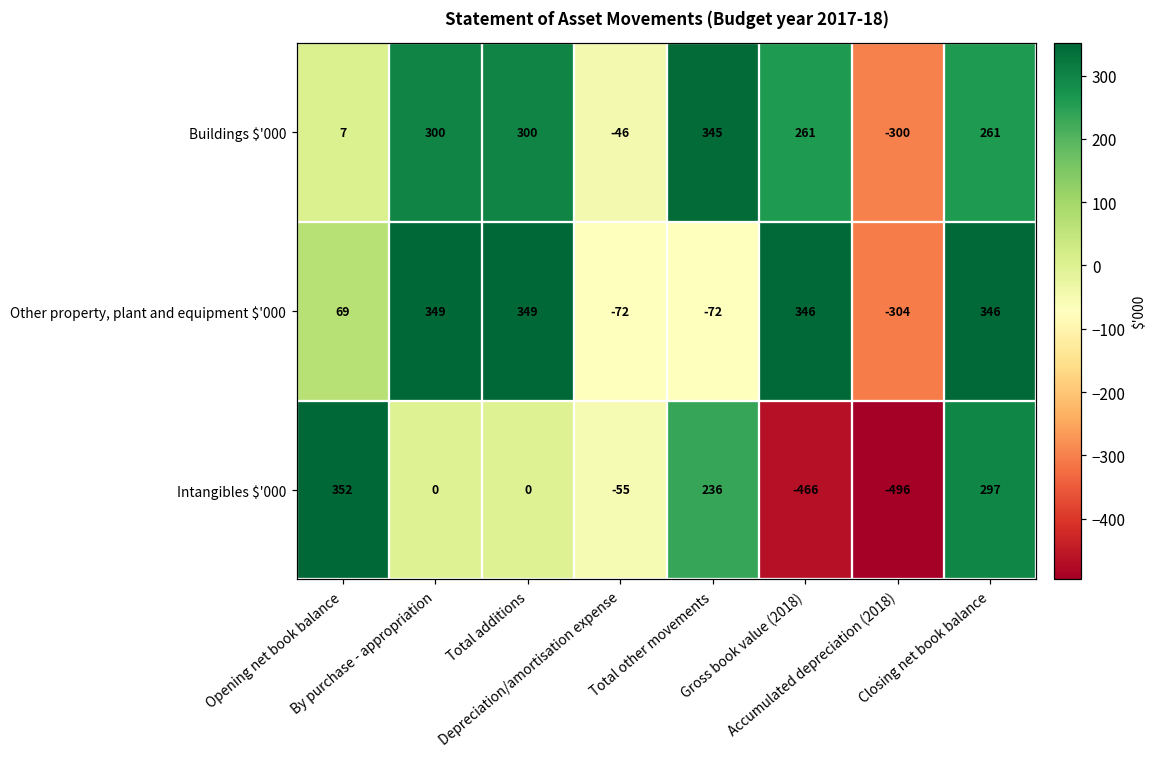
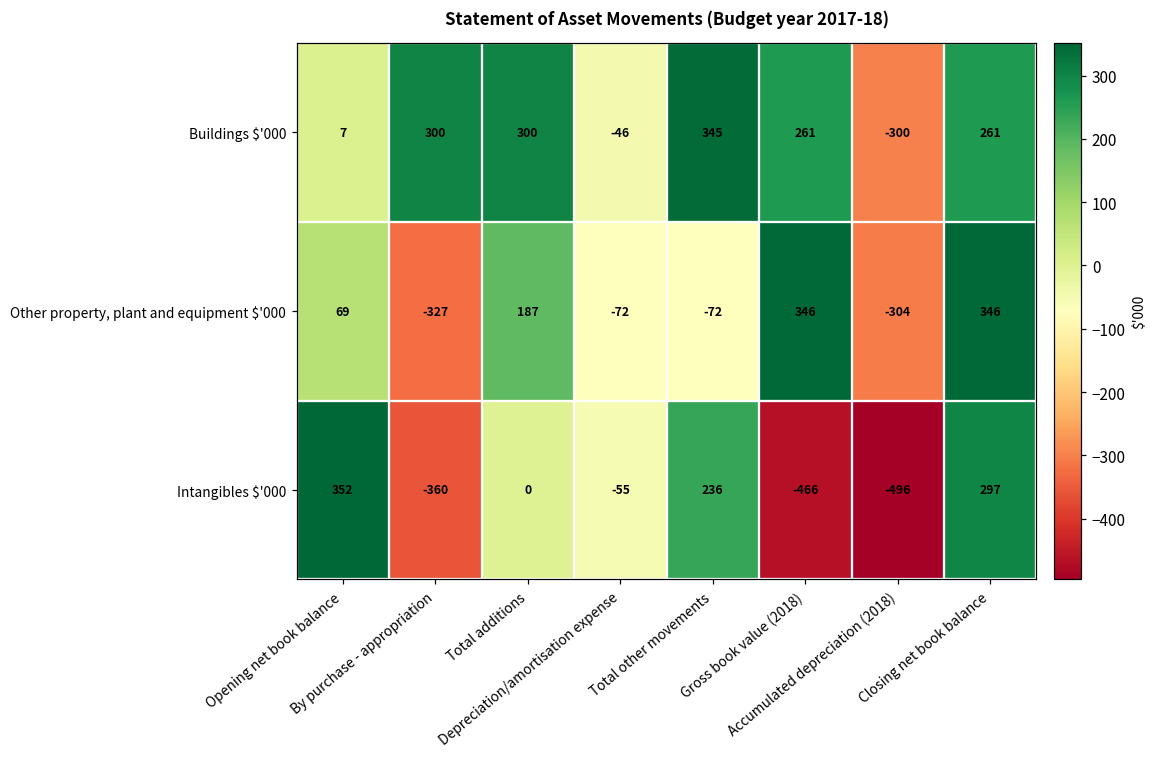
Other property, plant and equipment $'000, By purchase - appropriation: 349 -> -327
Other property, plant and equipment $'000, Total additions: 349 -> 187
Intangibles $'000, By purchase - appropriation: 0 -> -360
